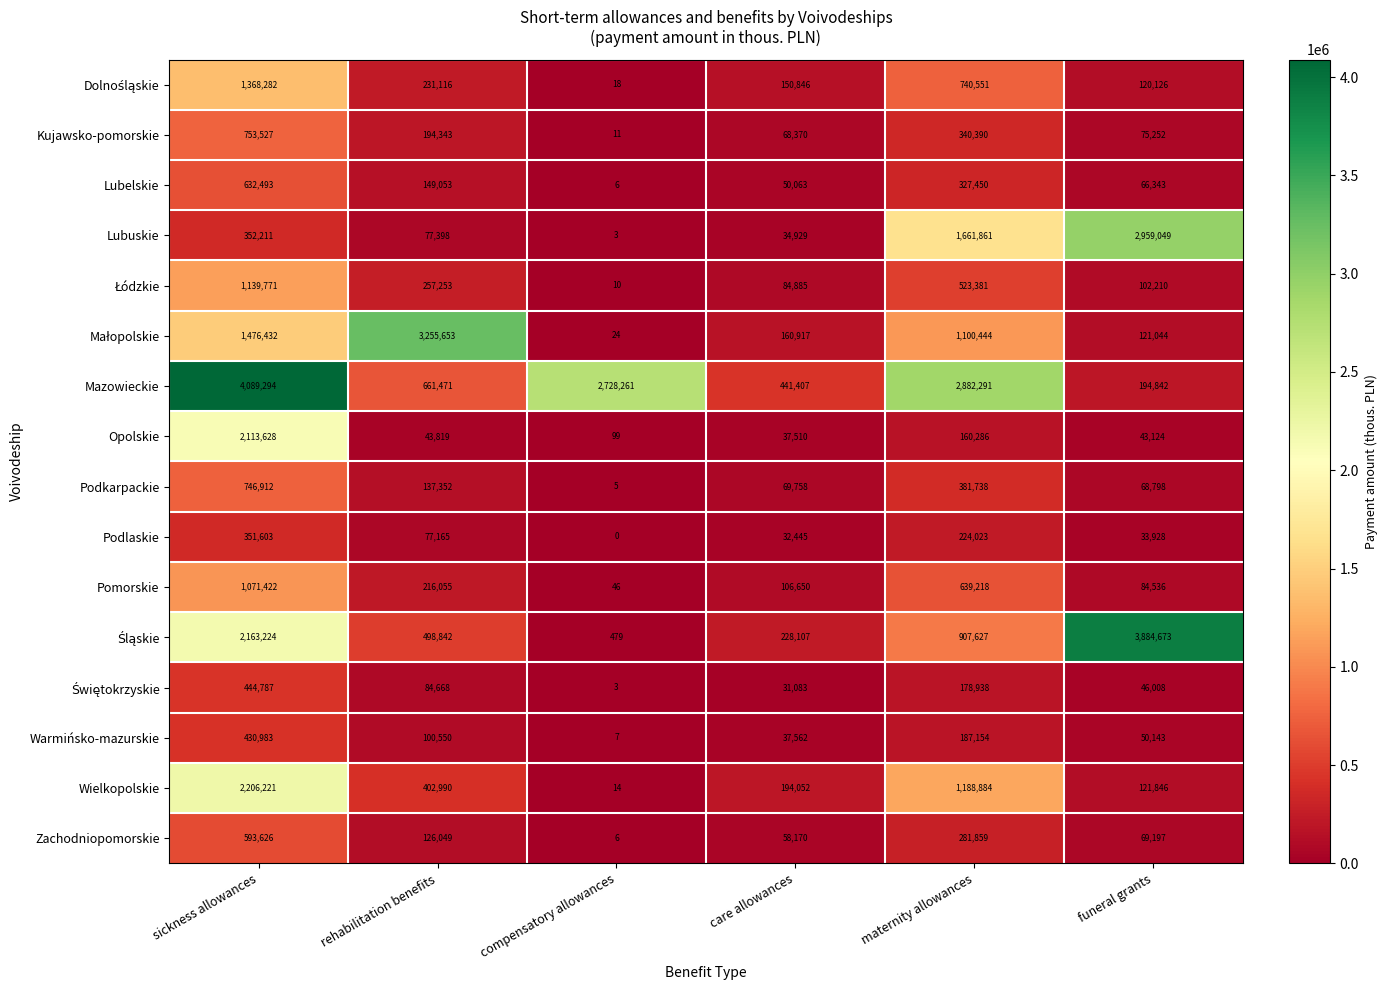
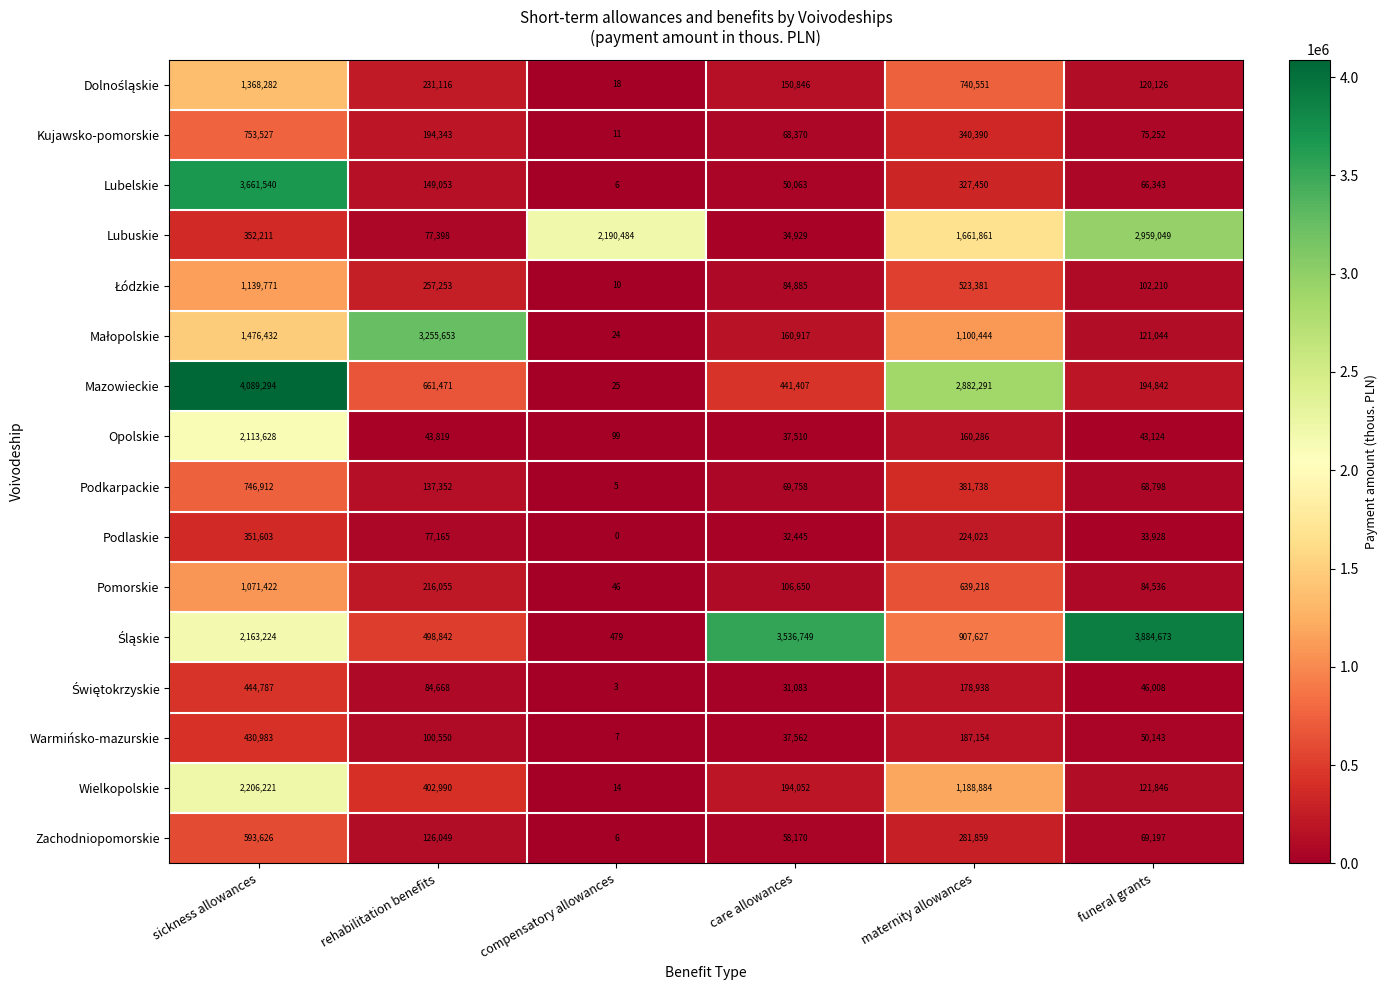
Lubelskie, sickness allowances: 632,493 -> 3,661,540
Lubuskie, compensatory allowances: 3 -> 2,190,484
Mazowieckie, compensatory allowances: 2,728,261 -> 25
Śląskie, care allowances: 228,107 -> 3,536,749
